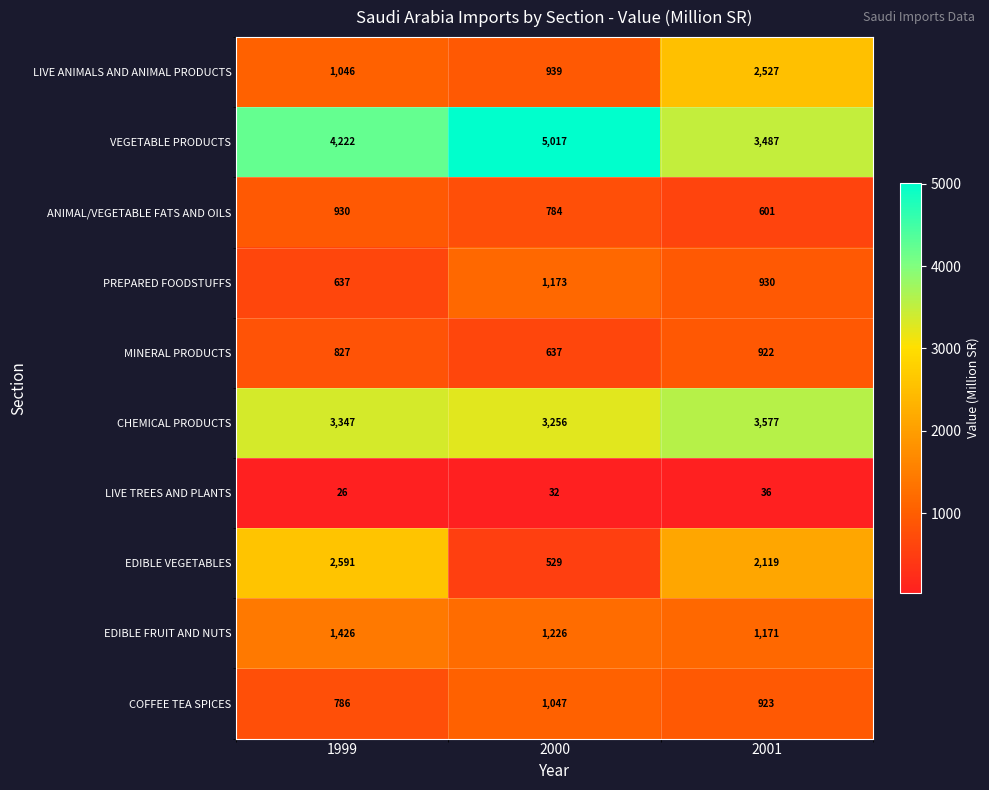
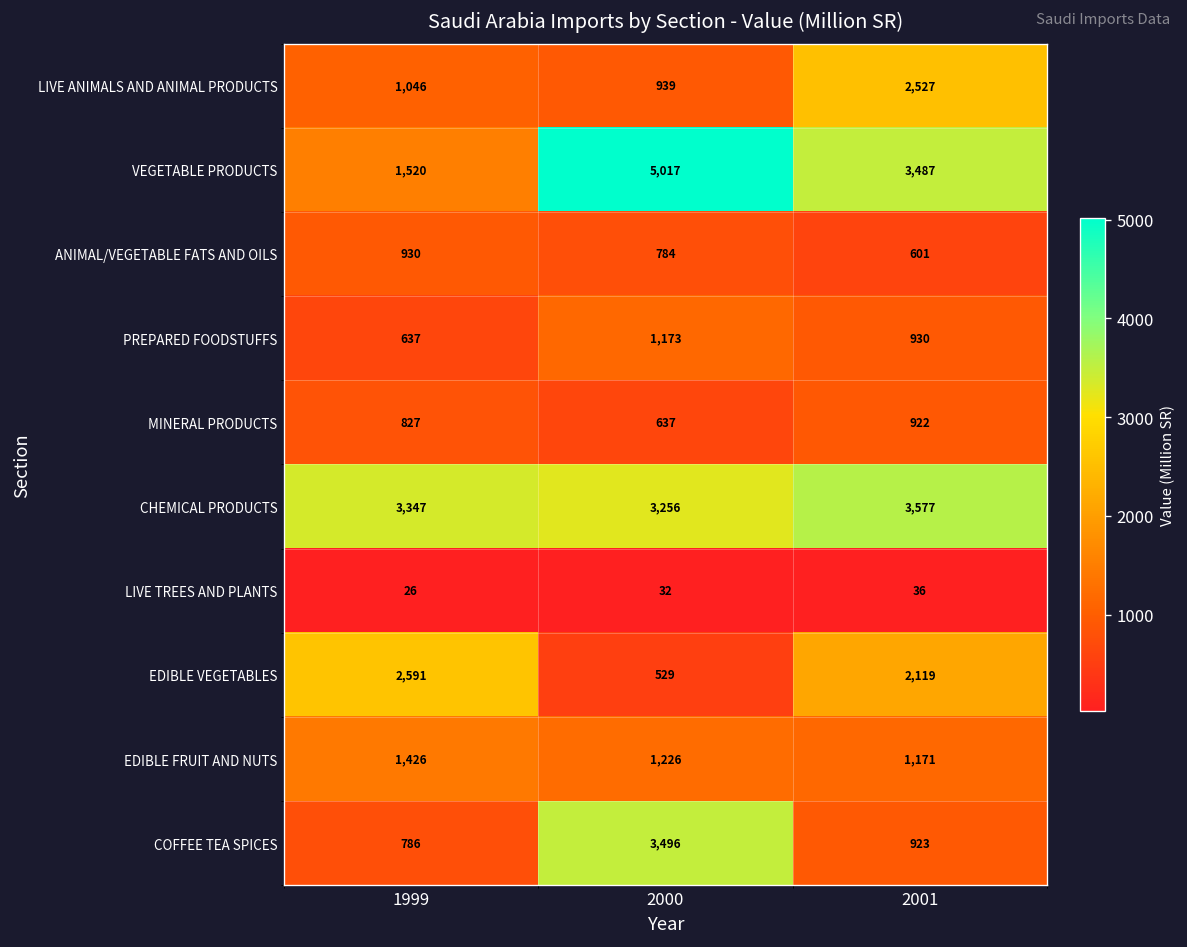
VEGETABLE PRODUCTS, 1999: 4,222 -> 1,520
COFFEE TEA SPICES, 2000: 1,047 -> 3,496
